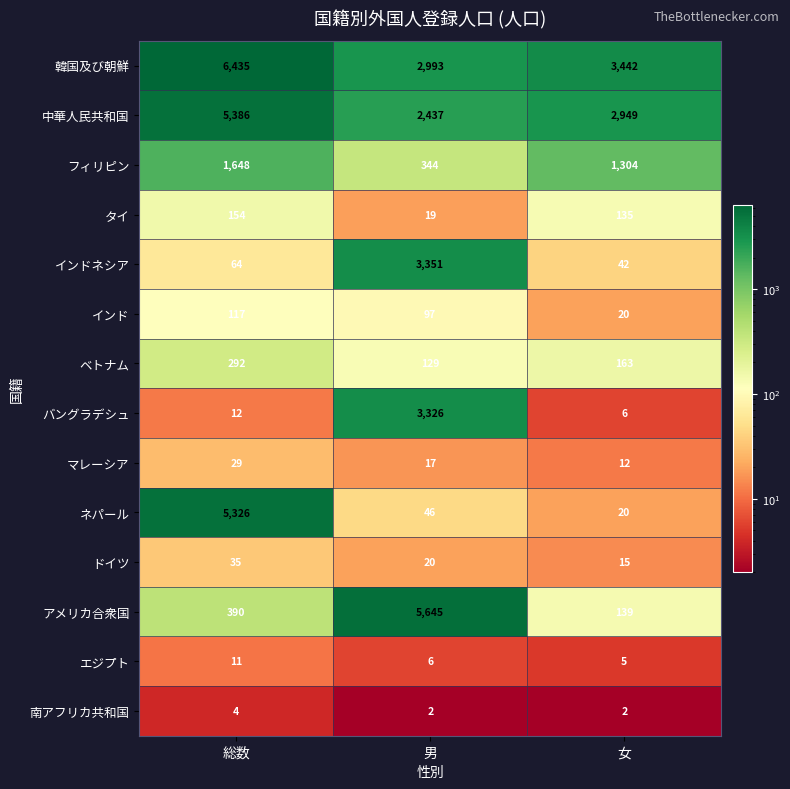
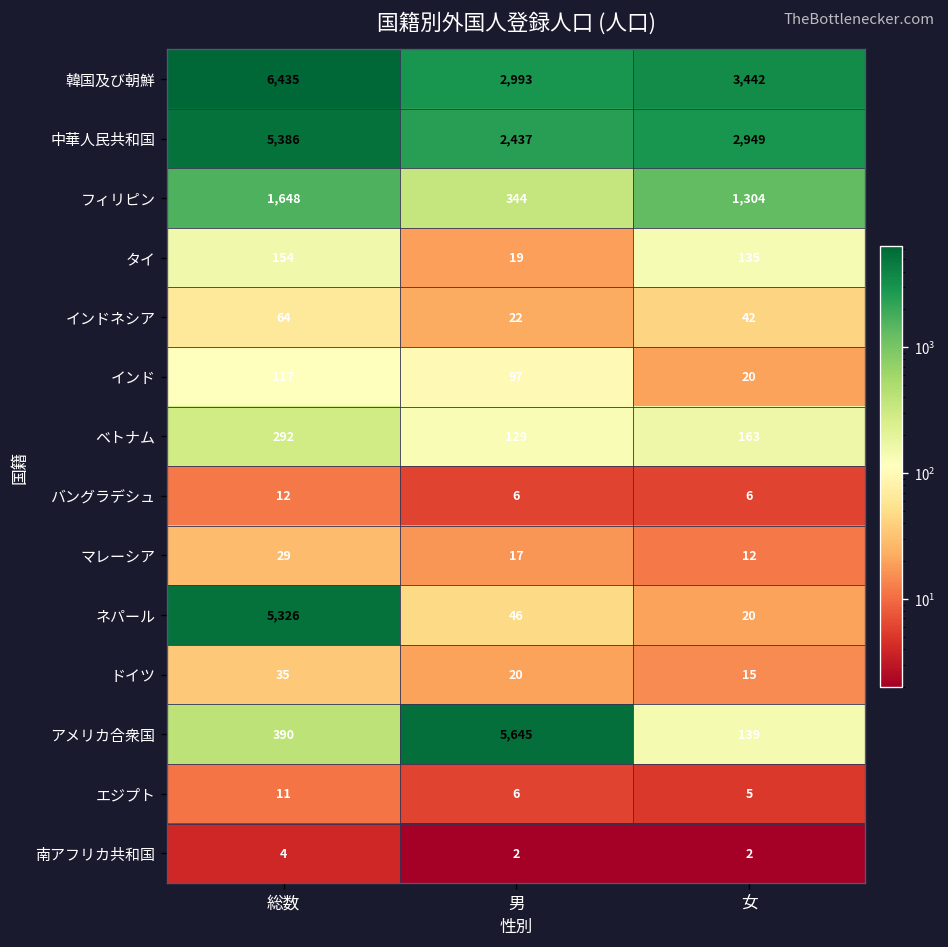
インドネシア, 男: 3,351 -> 22
バングラデシュ, 男: 3,326 -> 6
